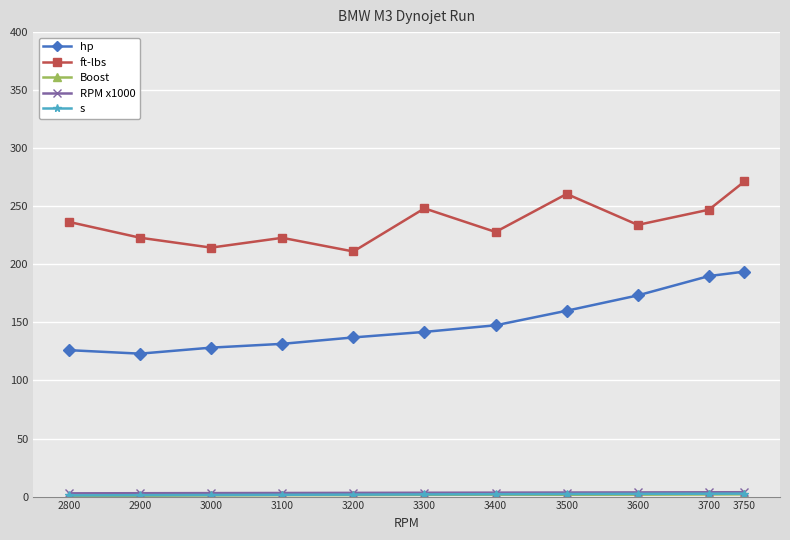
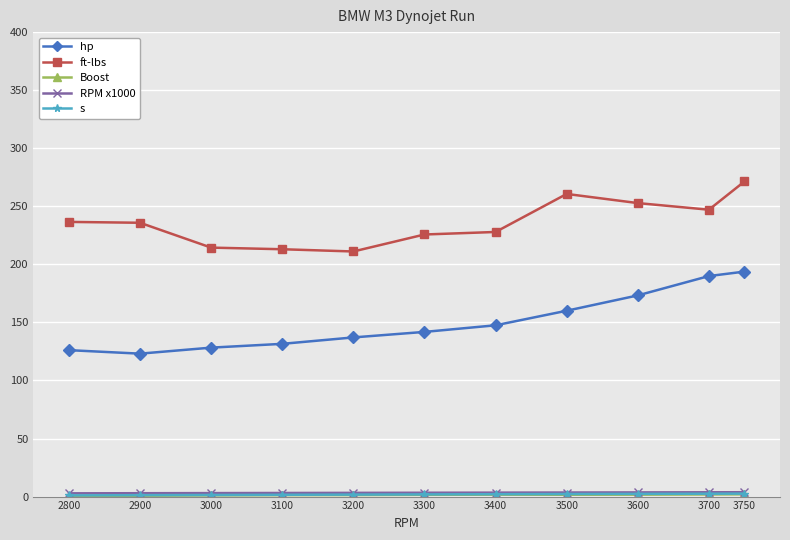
ft-lbs, 2900: 223 -> 236
ft-lbs, 3100: 223 -> 213
ft-lbs, 3300: 248 -> 226
ft-lbs, 3600: 234 -> 253
